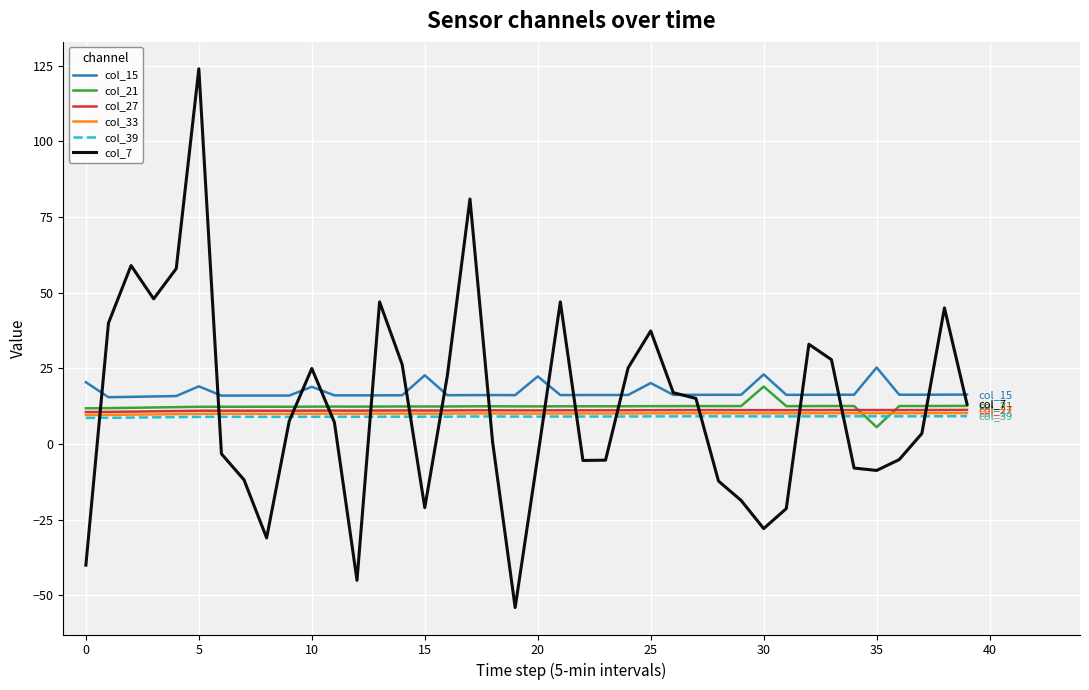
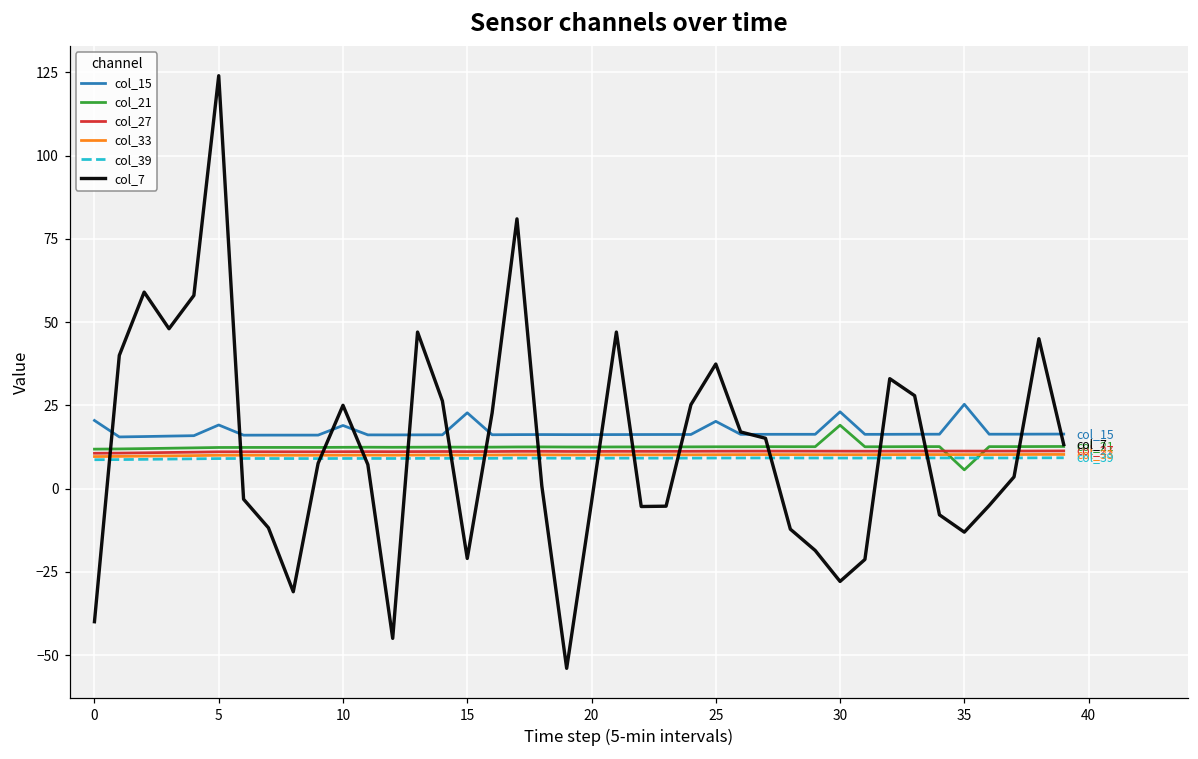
col_15, 20: 22 -> 16
col_7, 35: -9 -> -13
